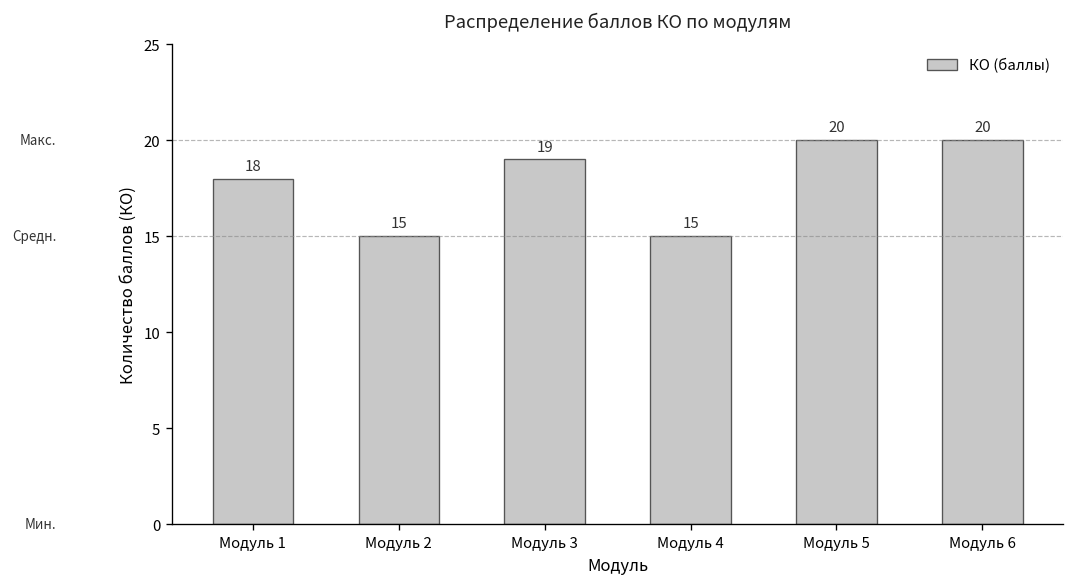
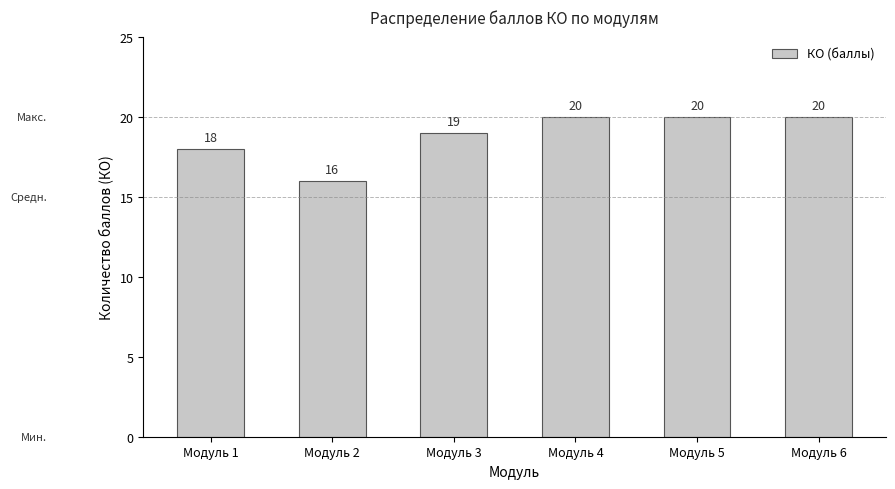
Модуль 2: 15 -> 16
Модуль 4: 15 -> 20
